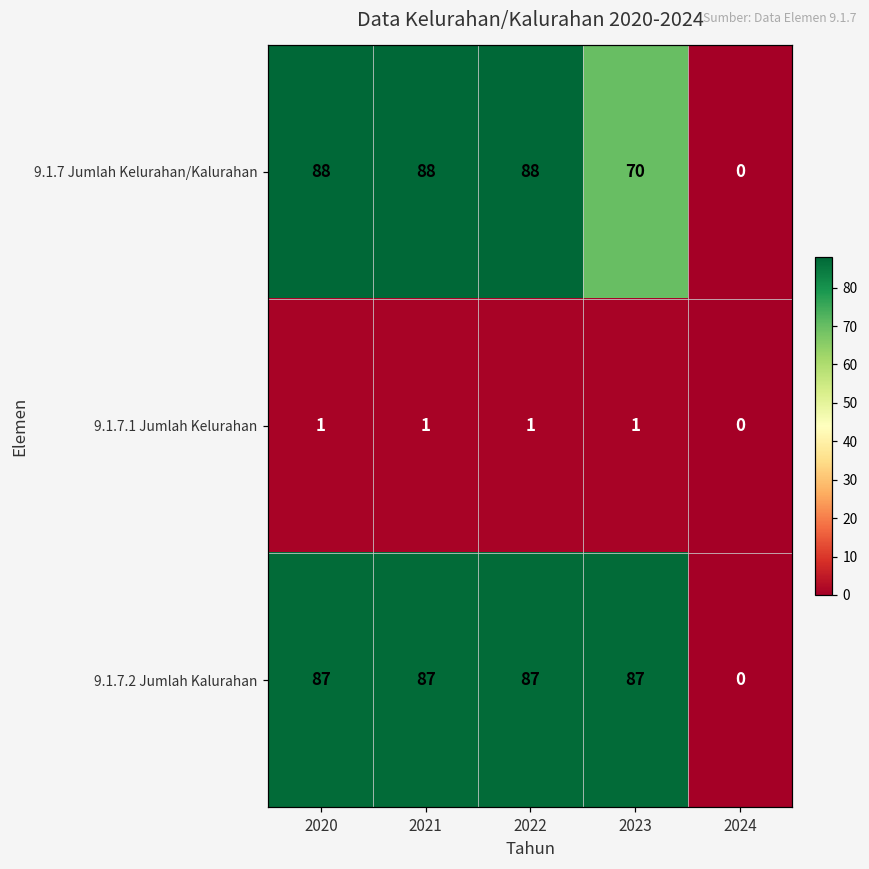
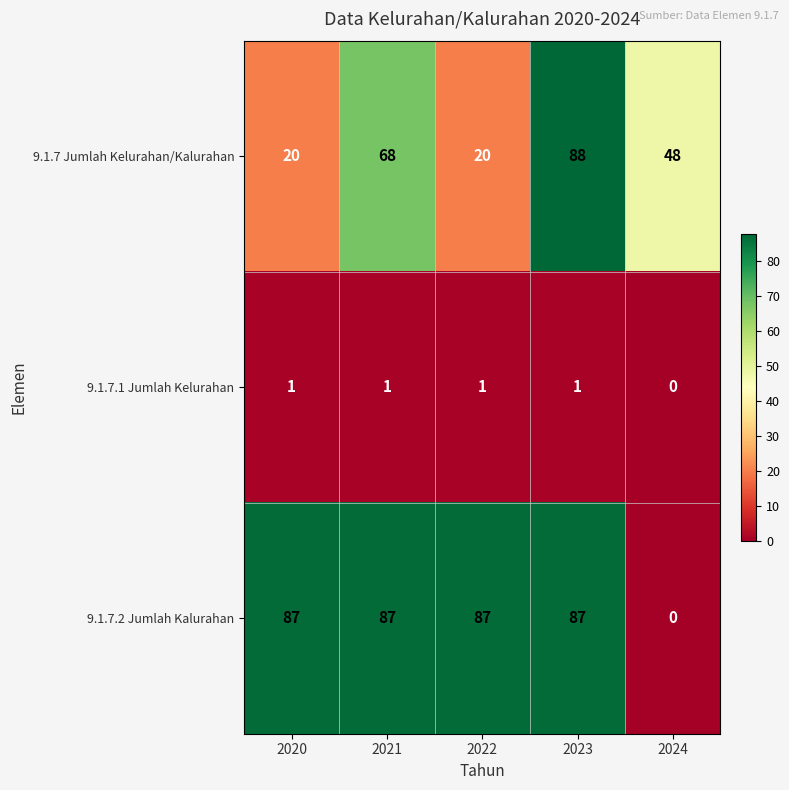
9.1.7 Jumlah Kelurahan/Kalurahan, 2020: 88 -> 20
9.1.7 Jumlah Kelurahan/Kalurahan, 2021: 88 -> 68
9.1.7 Jumlah Kelurahan/Kalurahan, 2022: 88 -> 20
9.1.7 Jumlah Kelurahan/Kalurahan, 2023: 70 -> 88
9.1.7 Jumlah Kelurahan/Kalurahan, 2024: 0 -> 48
